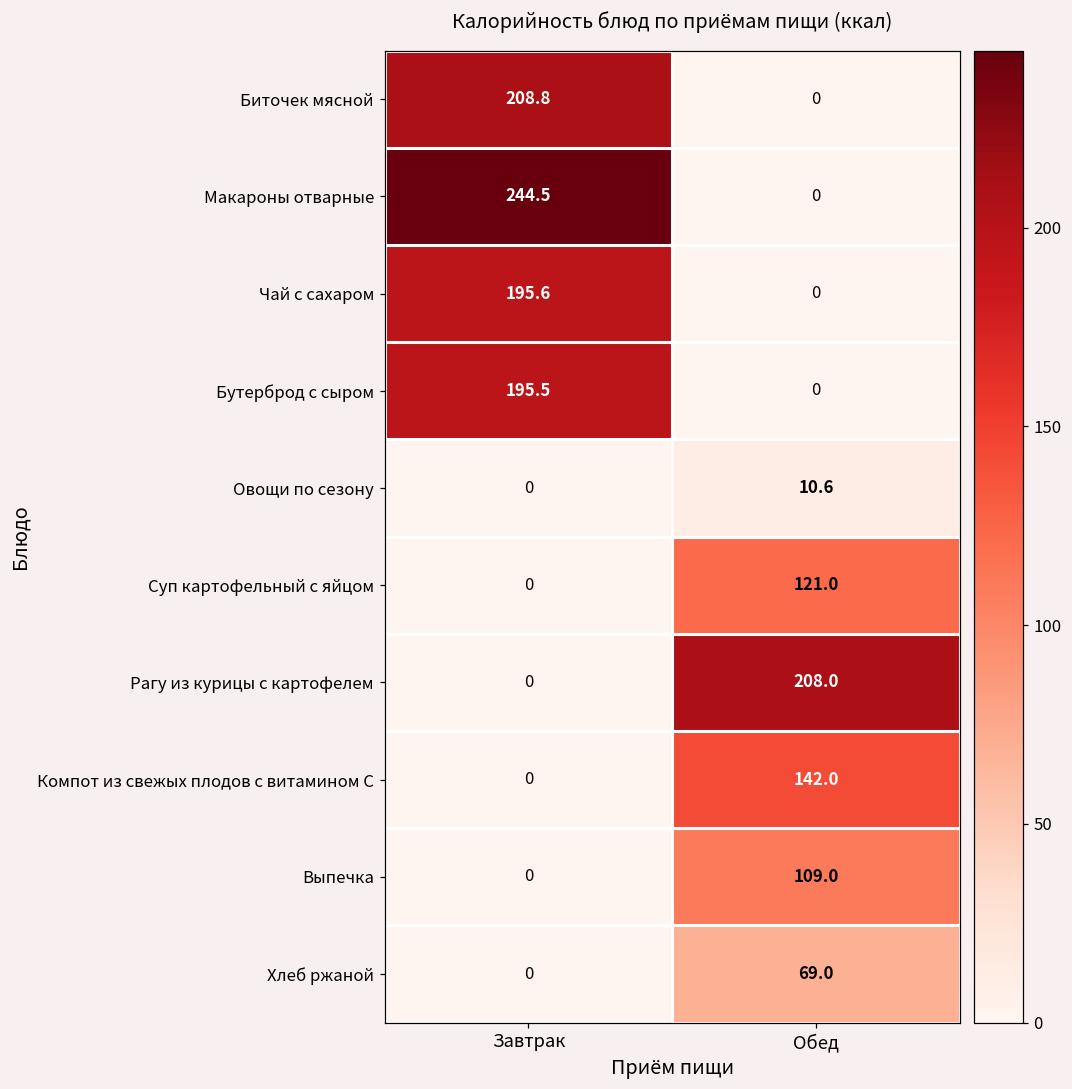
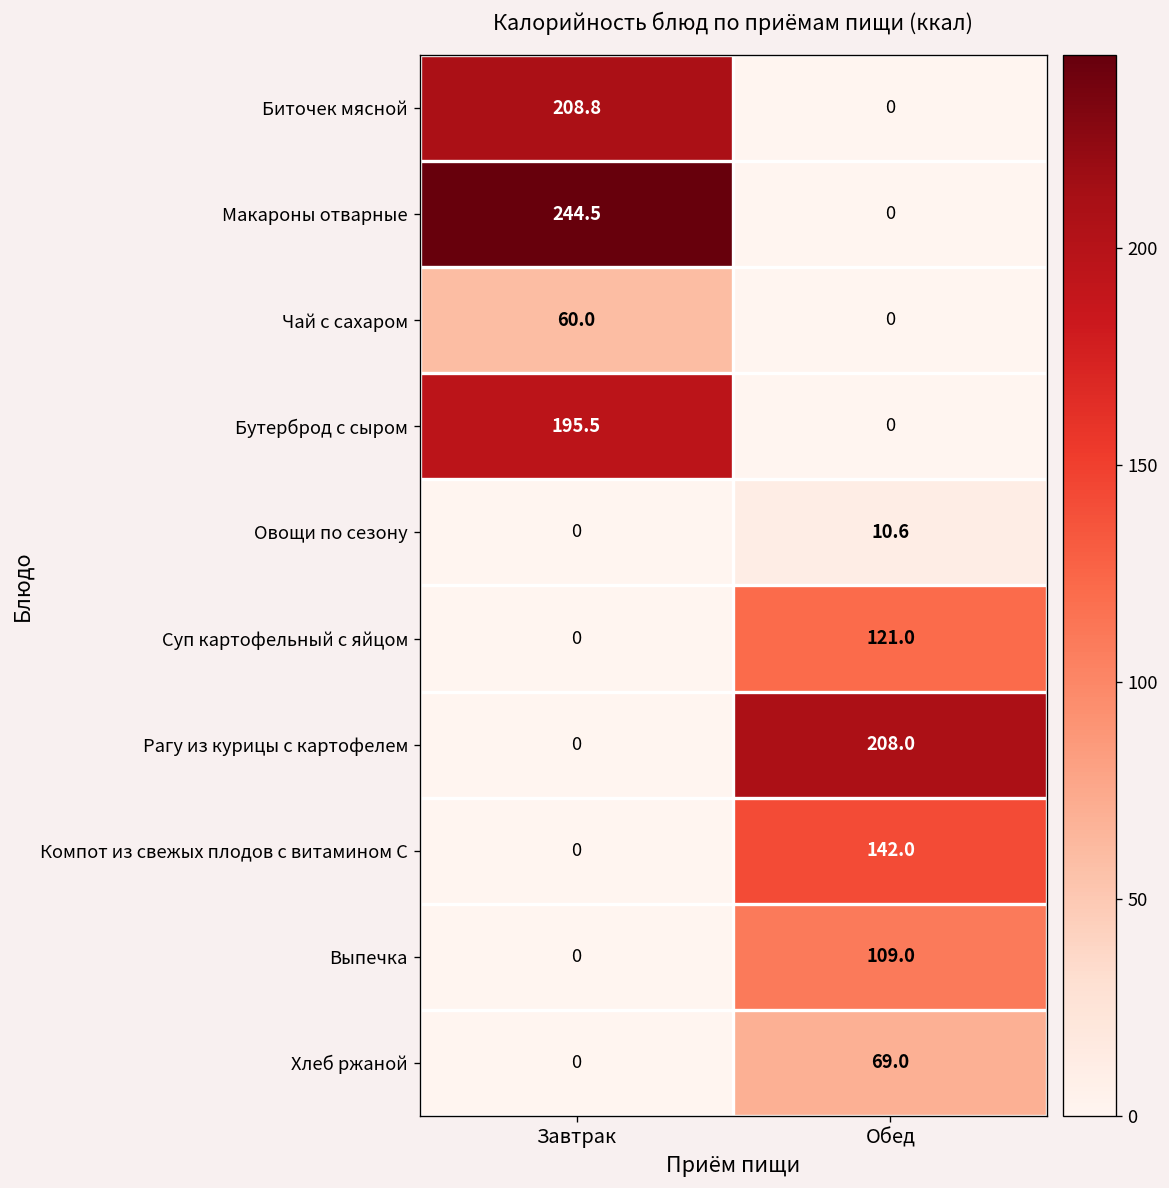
Чай с сахаром, Завтрак: 195.6 -> 60.0
